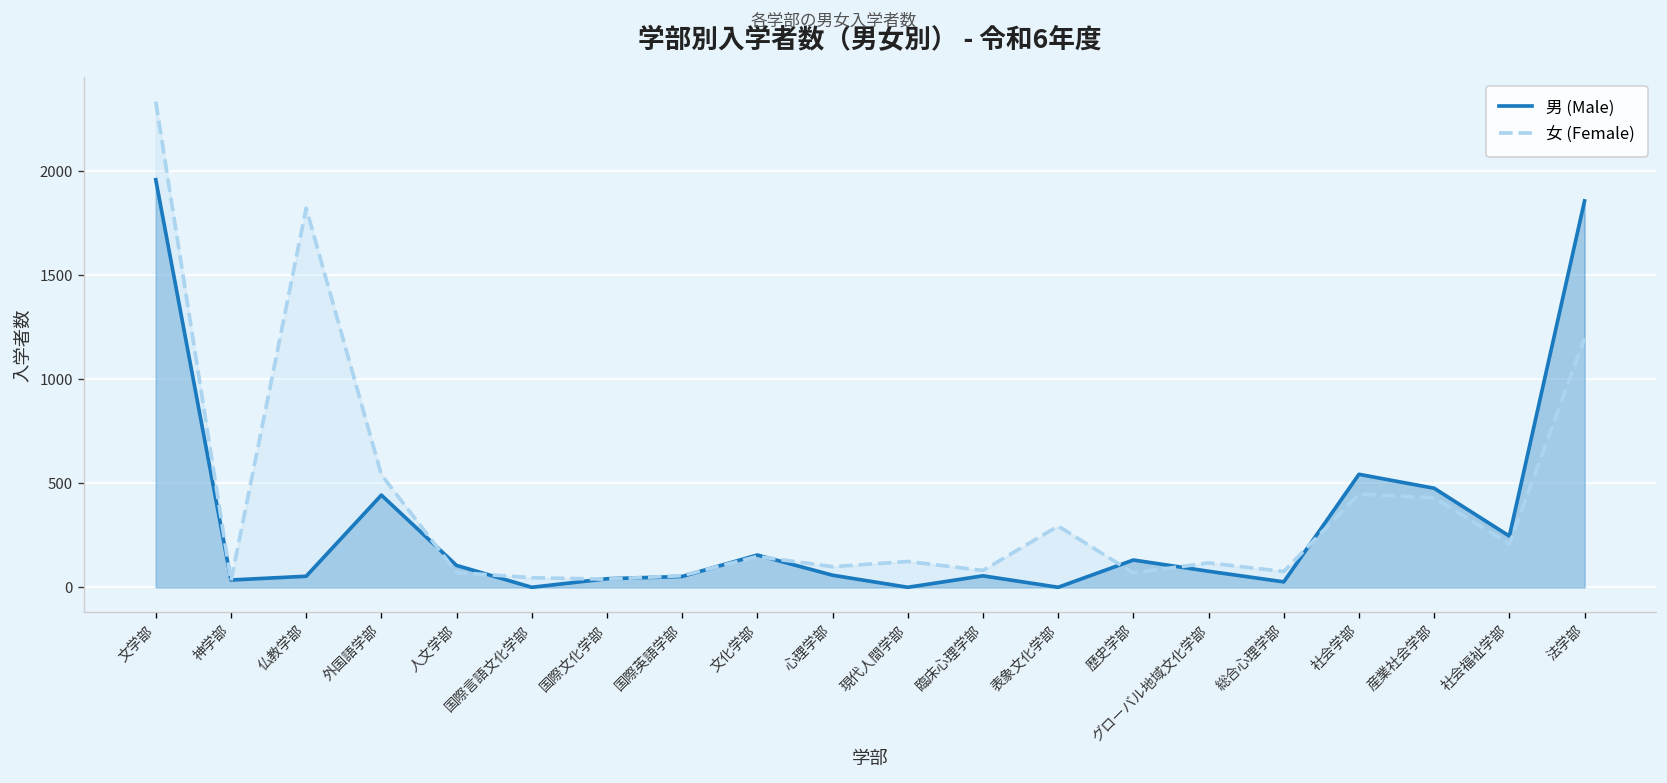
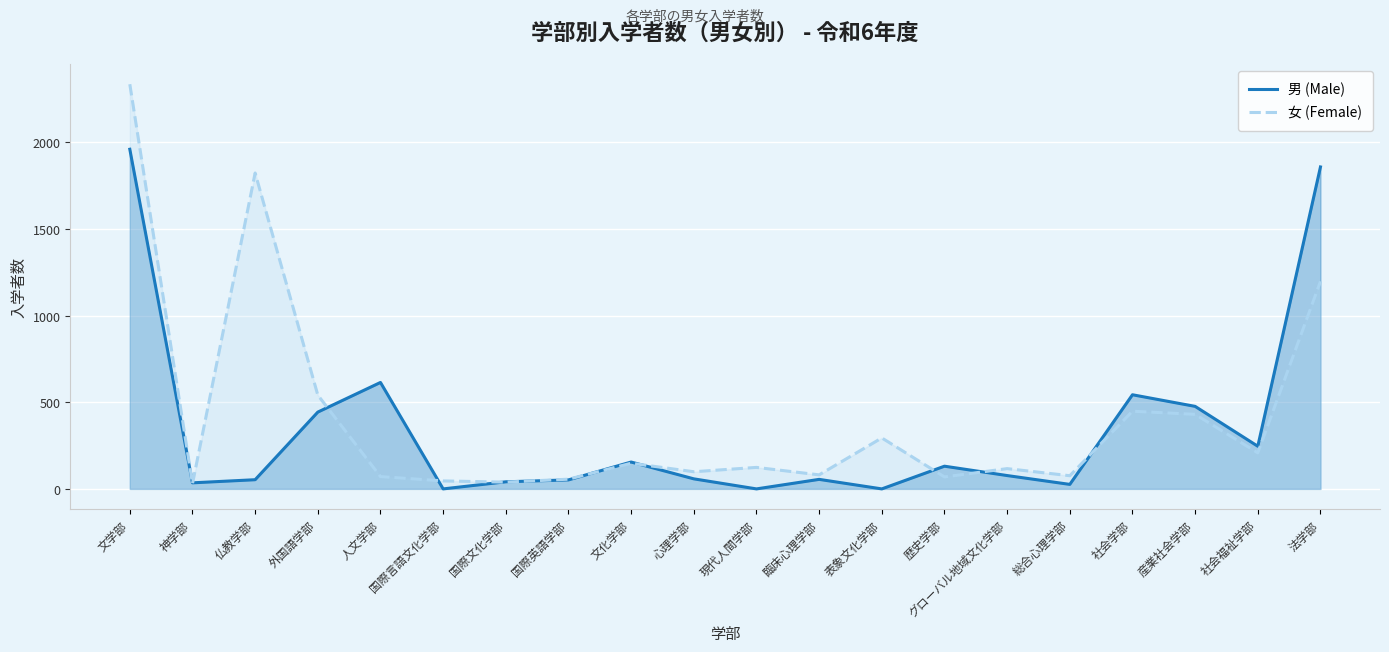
男 (Male), 人文学部: 110 -> 610
